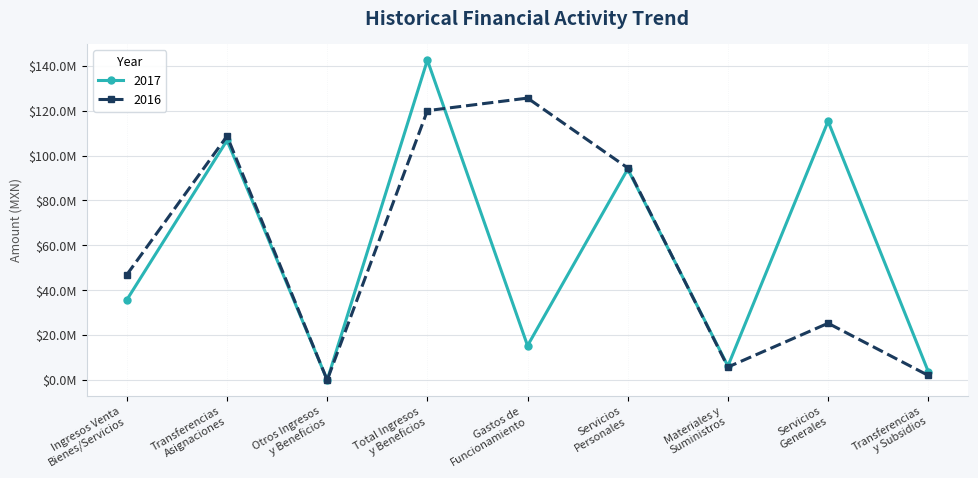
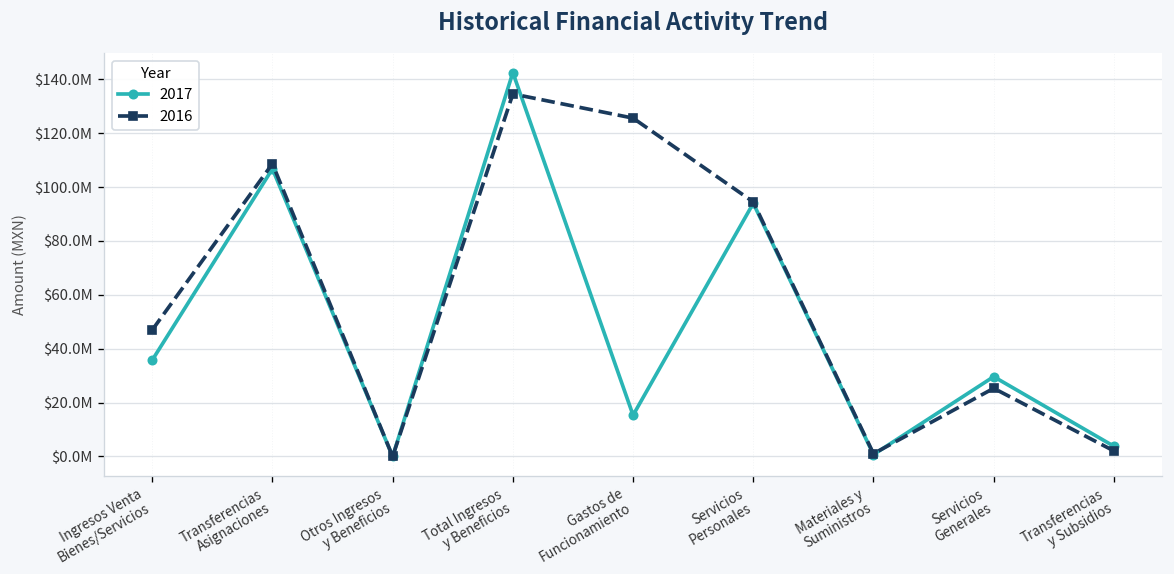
2016, Total Ingresos y Beneficios: $120000000 -> $135000000
2017, Materiales y Suministros: $6000000 -> $1000000
2016, Materiales y Suministros: $6000000 -> $1000000
2017, Servicios Generales: $115000000 -> $30000000
